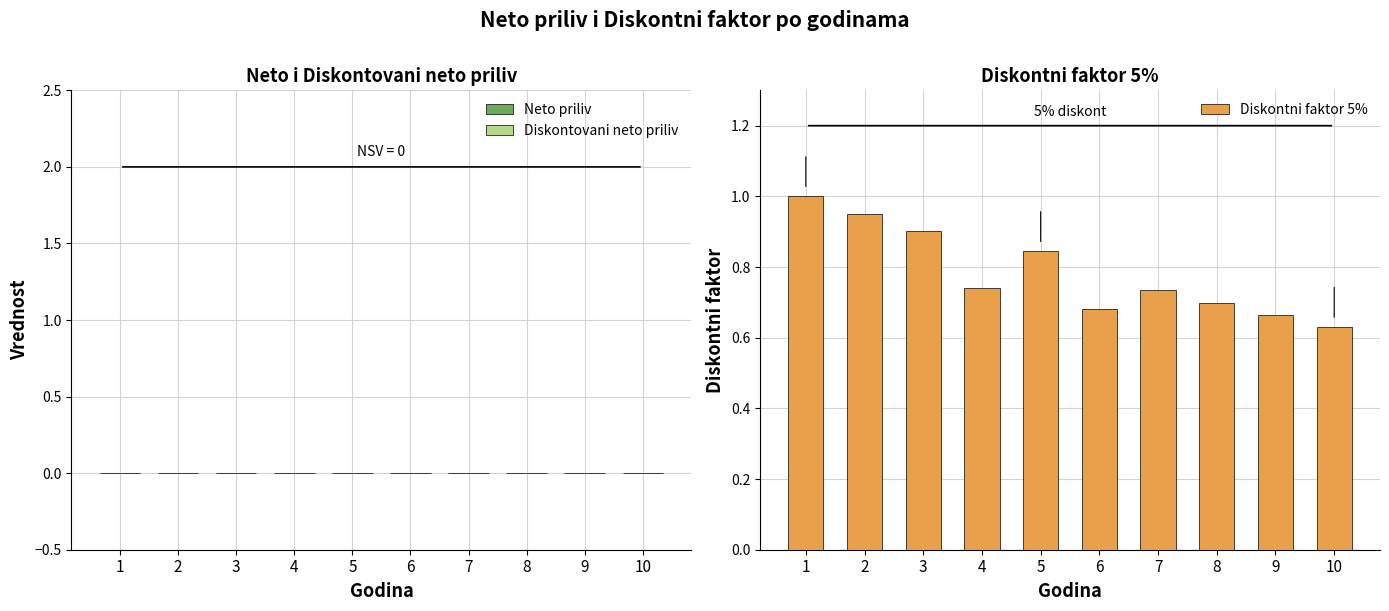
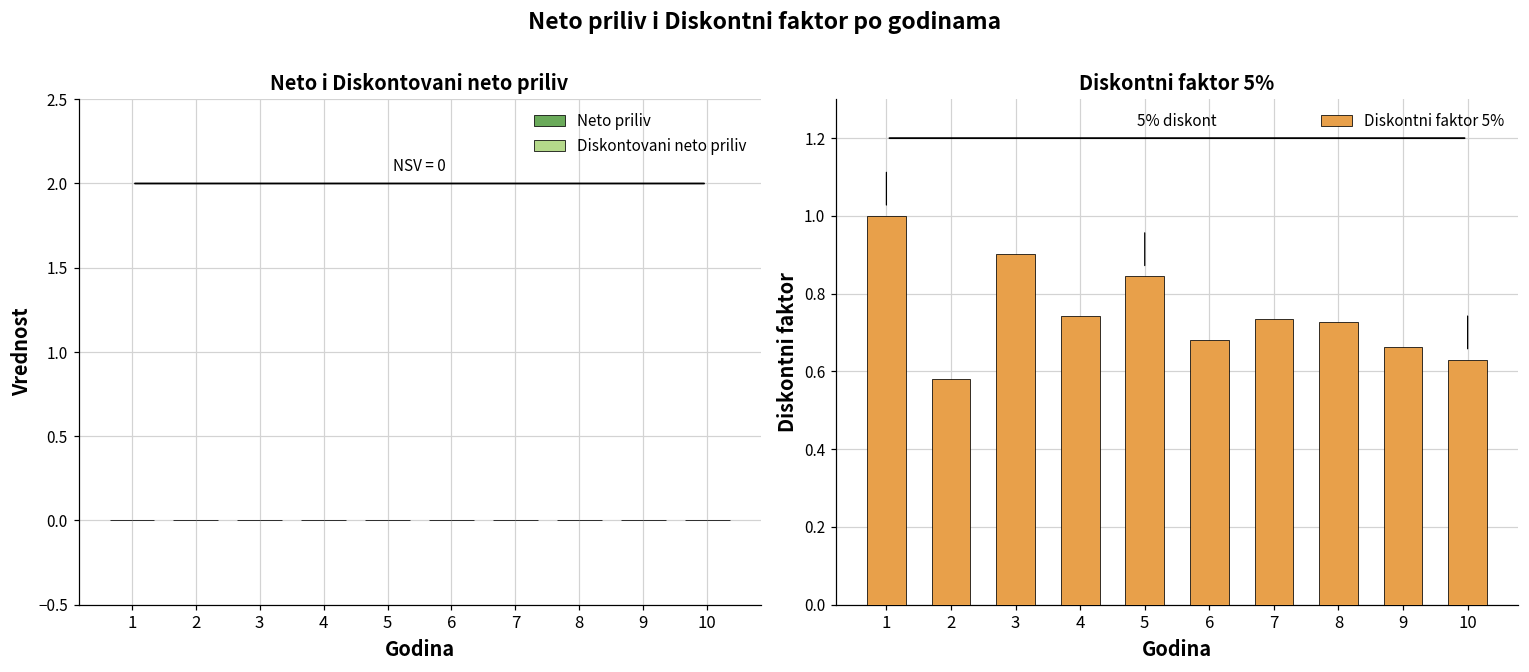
Diskontni faktor 5%, 2: 0.95 -> 0.58
Diskontni faktor 5%, 8: 0.70 -> 0.73
